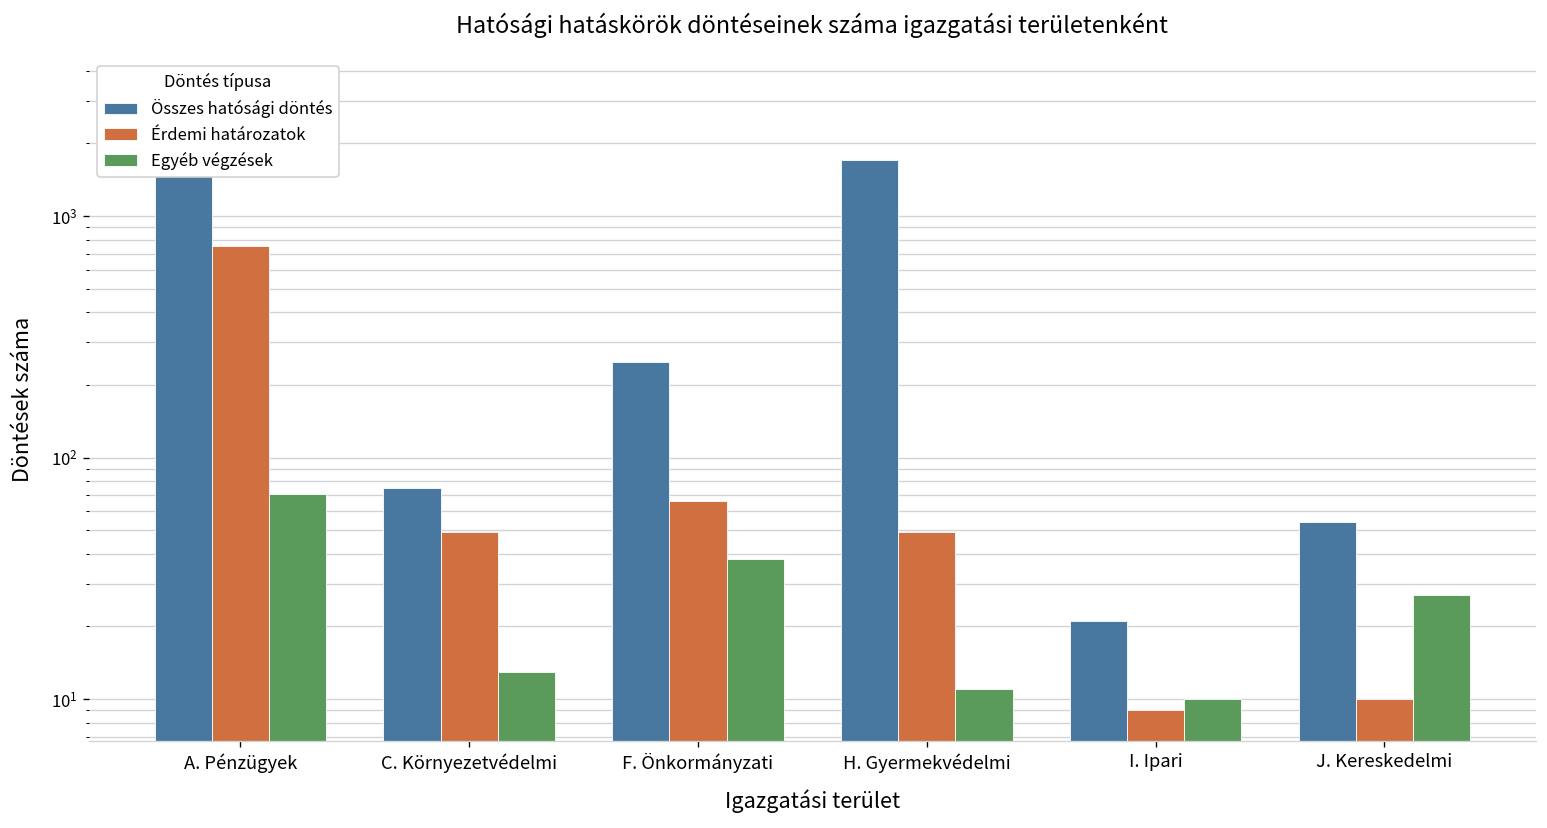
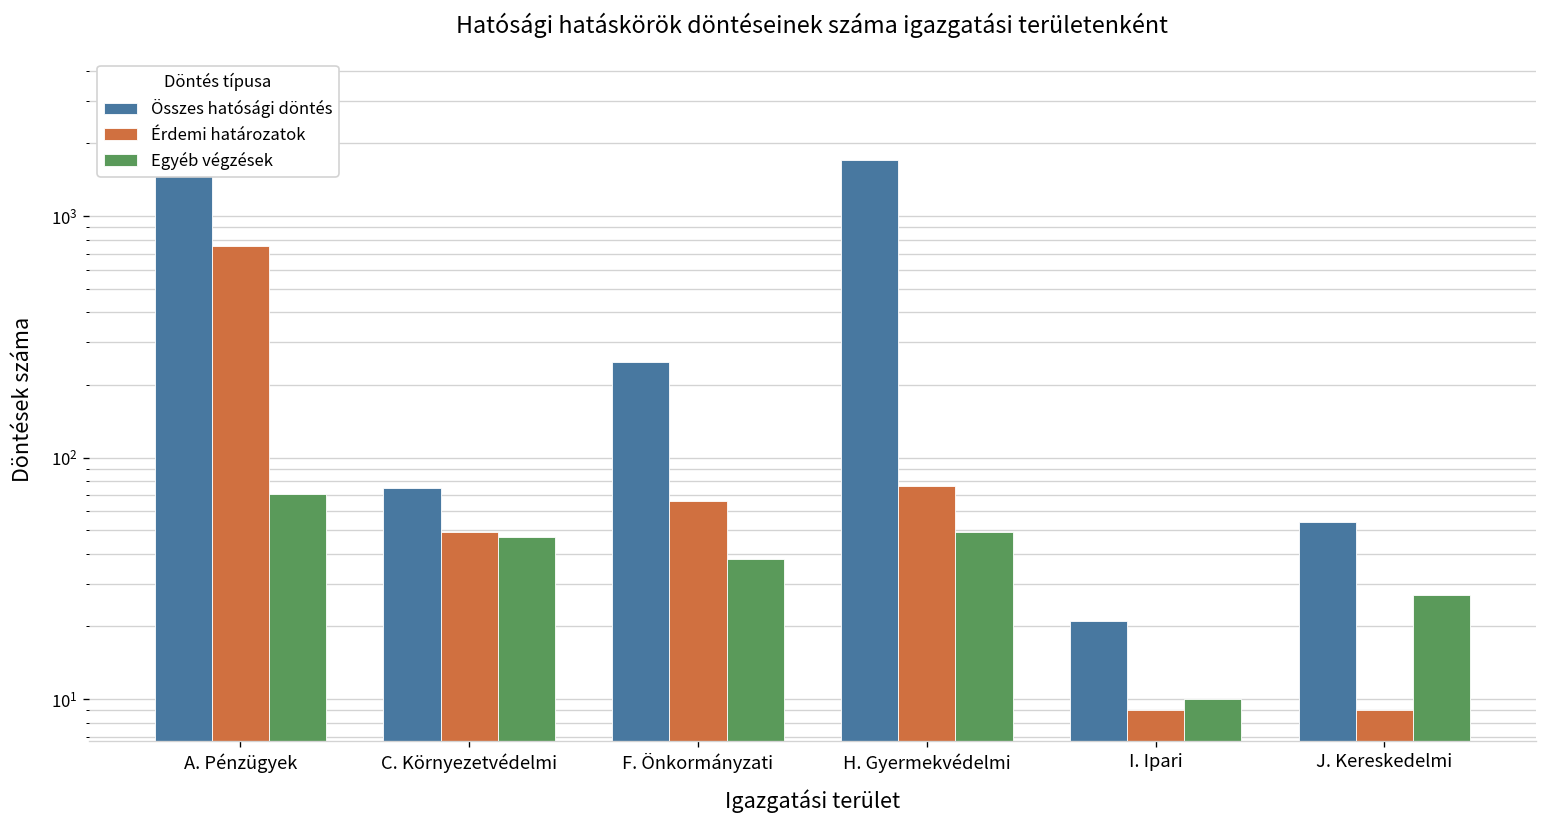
Egyéb végzések, C. Környezetvédelmi: 13 -> 47
Érdemi határozatok, H. Gyermekvédelmi: 49 -> 76
Egyéb végzések, H. Gyermekvédelmi: 11 -> 49
Érdemi határozatok, J. Kereskedelmi: 10 -> 9
